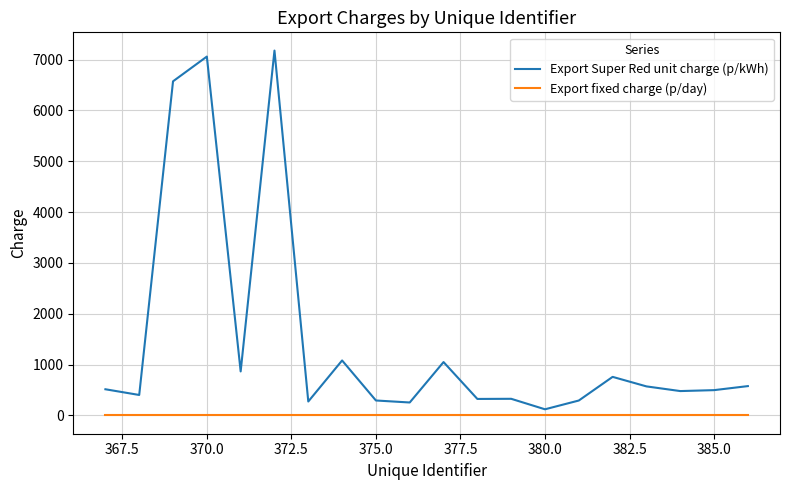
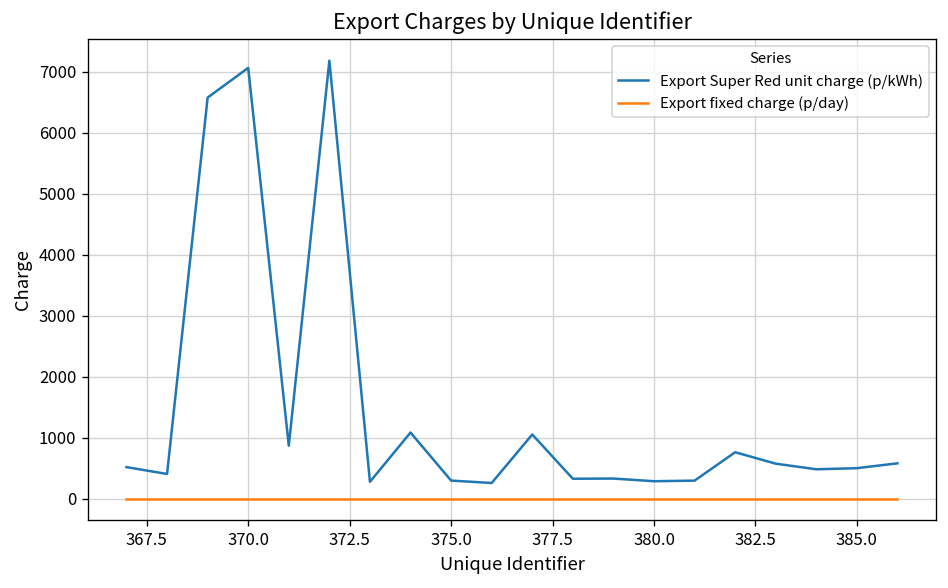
Export Super Red unit charge (p/kWh), 380.0: 100 -> 300
